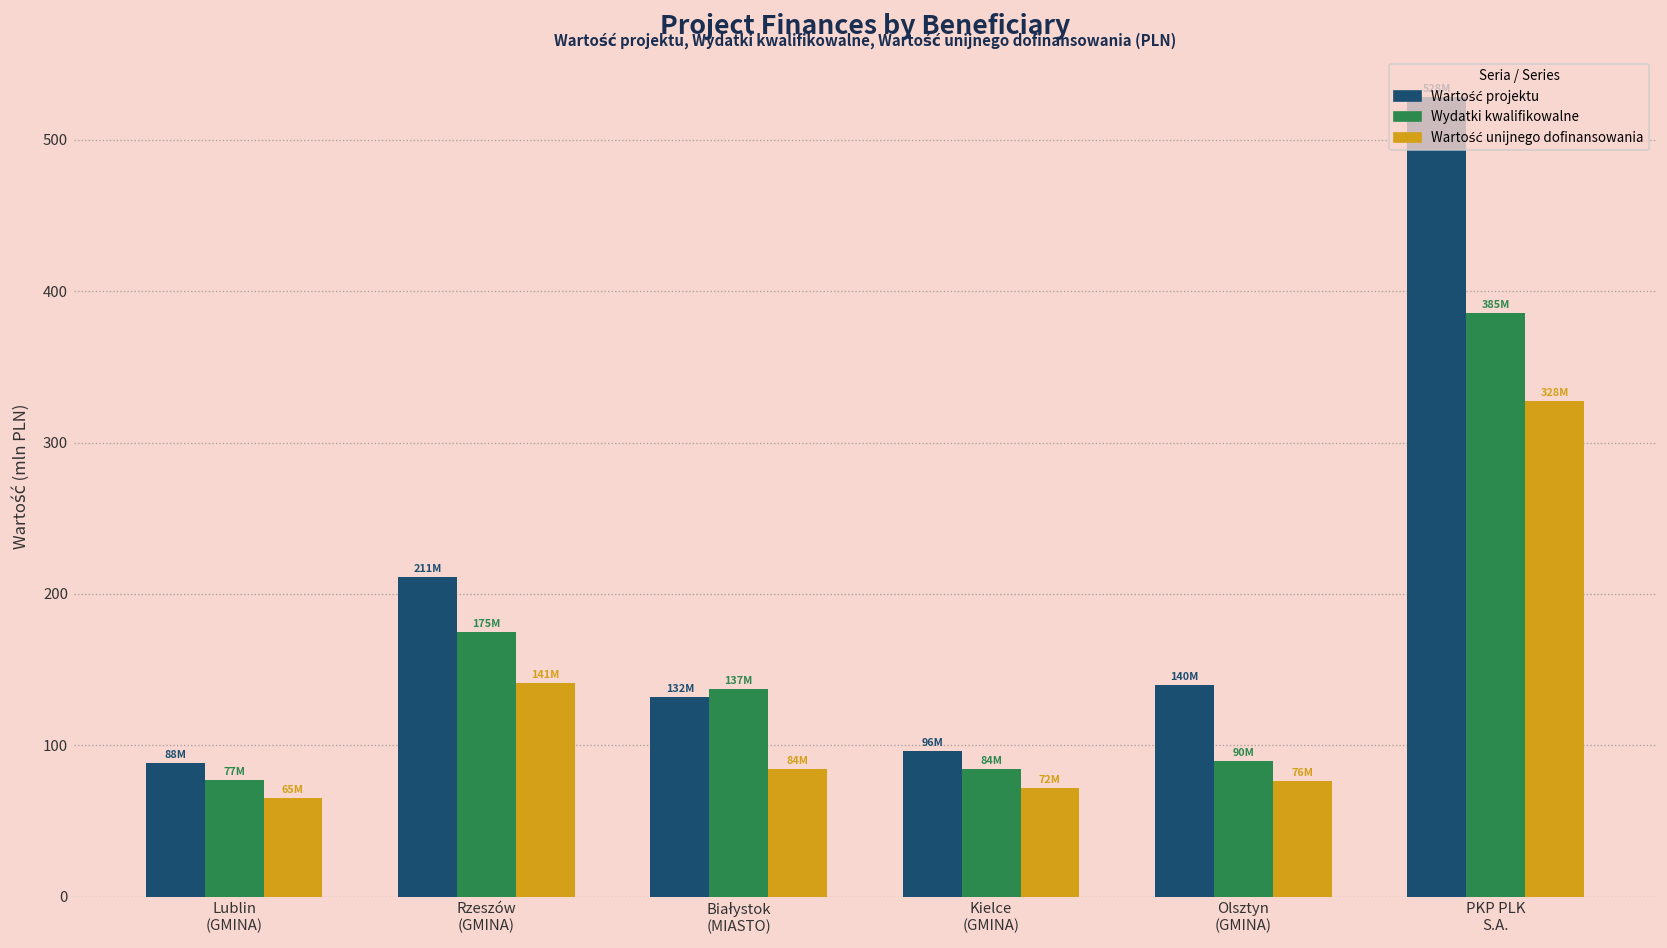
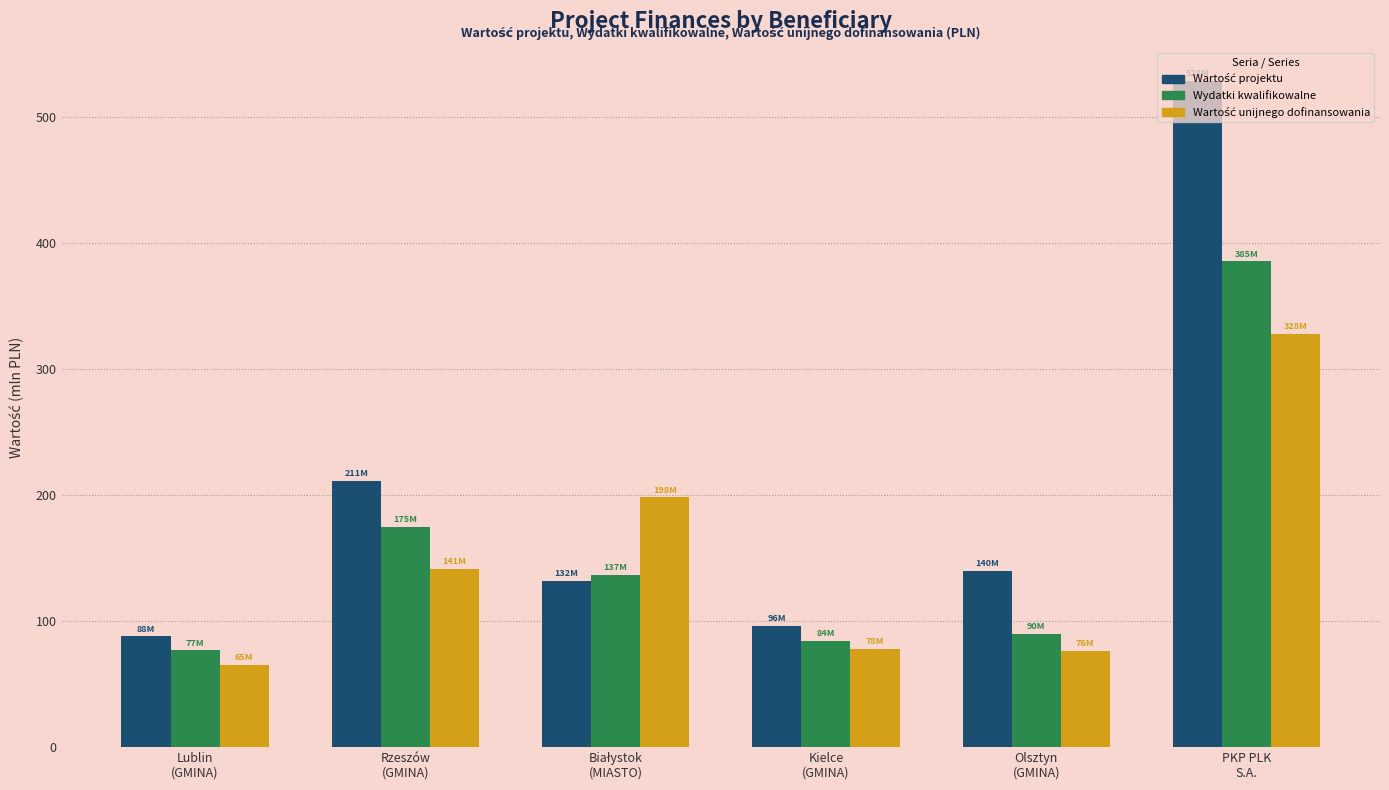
Wartość unijnego dofinansowania, Białystok (MIASTO): 84M -> 198M
Wartość unijnego dofinansowania, Kielce (GMINA): 72M -> 78M
